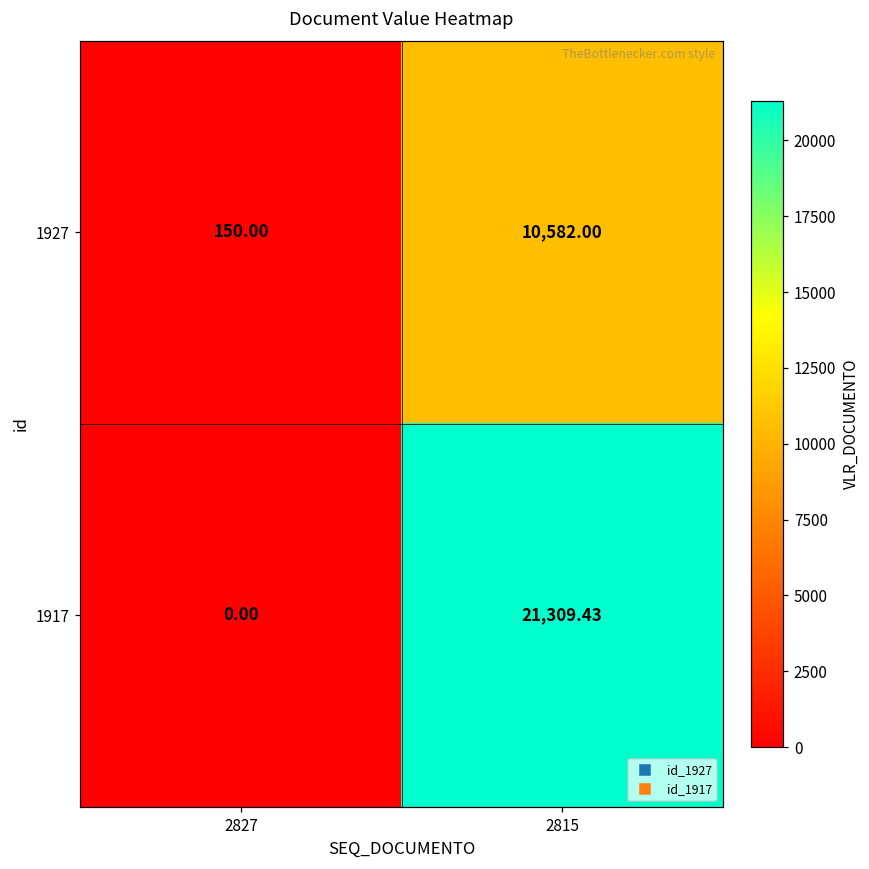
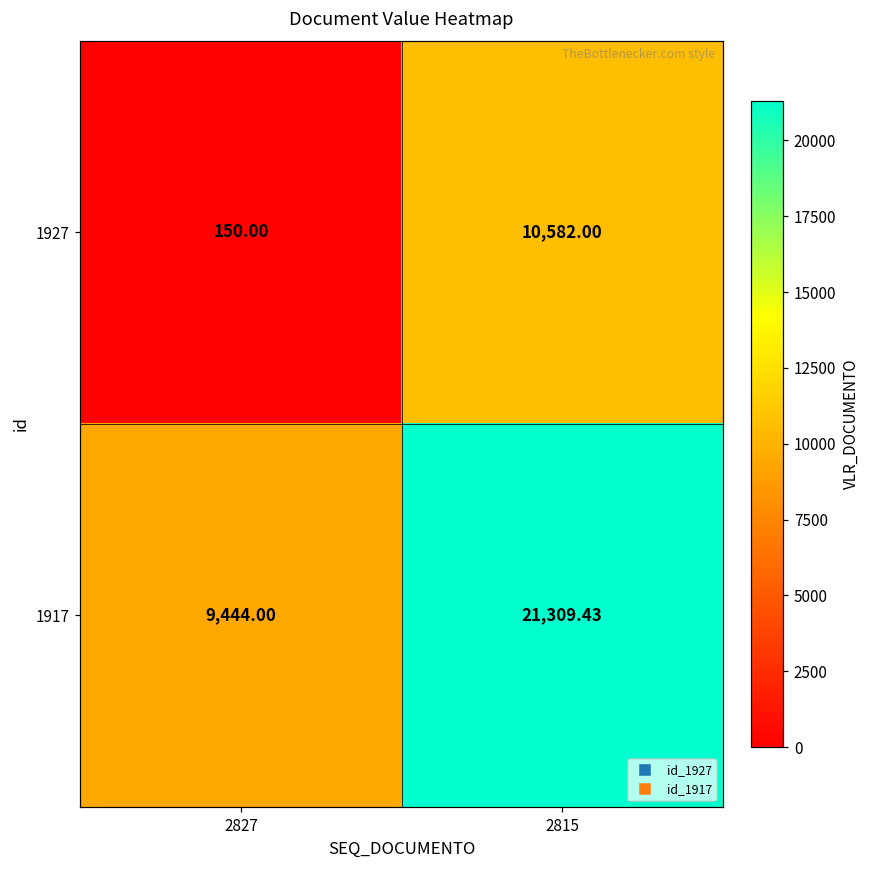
1917, 2827: 0.00 -> 9,444.00
